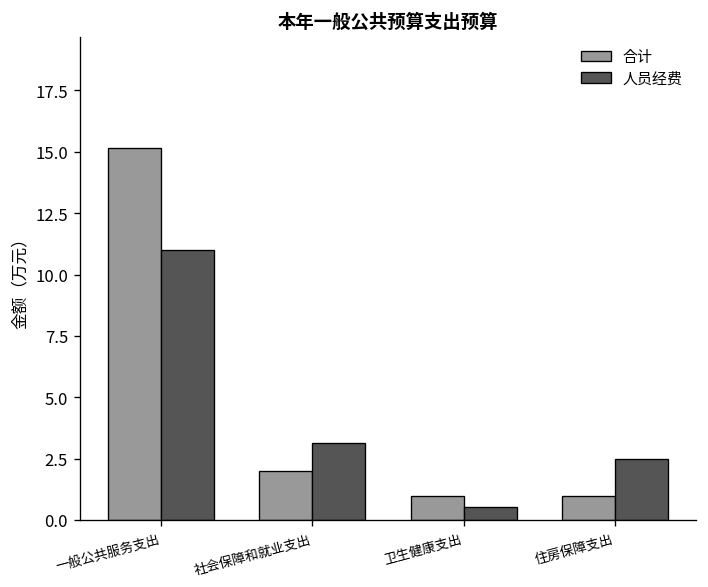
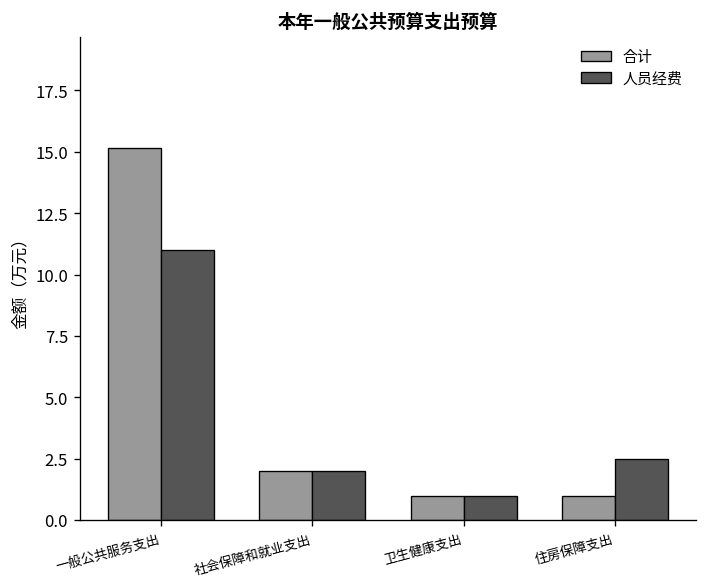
人员经费, 社会保障和就业支出: 3.1 -> 2.0
人员经费, 卫生健康支出: 0.5 -> 1.0
